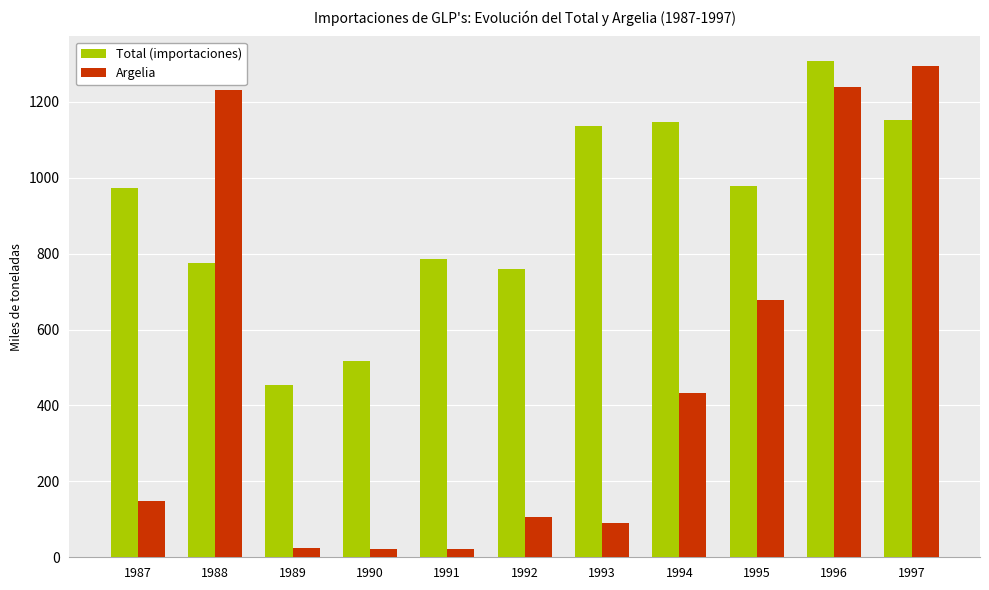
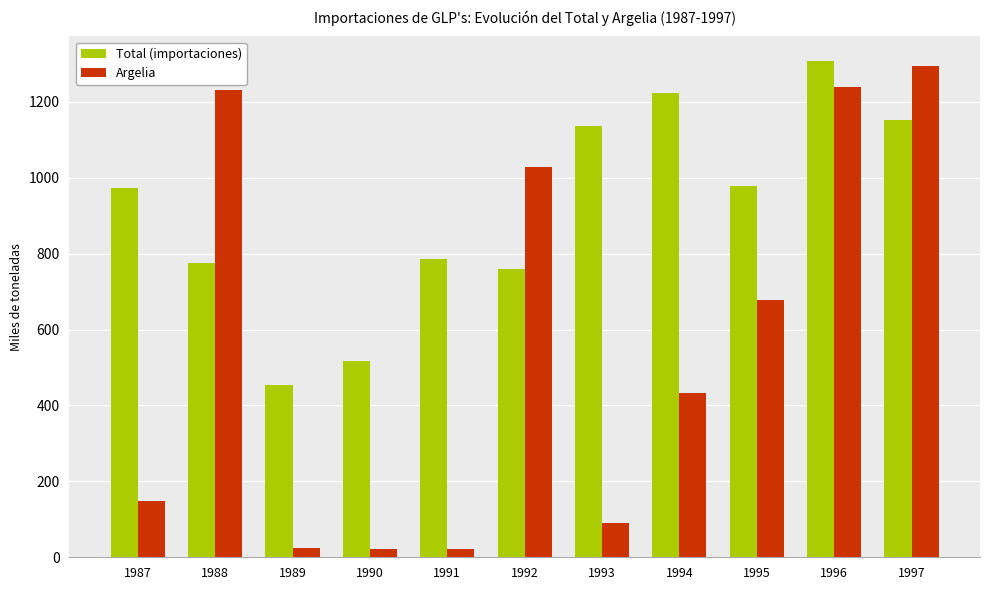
Argelia, 1992: 110 -> 1030
Total (importaciones), 1994: 1150 -> 1220
